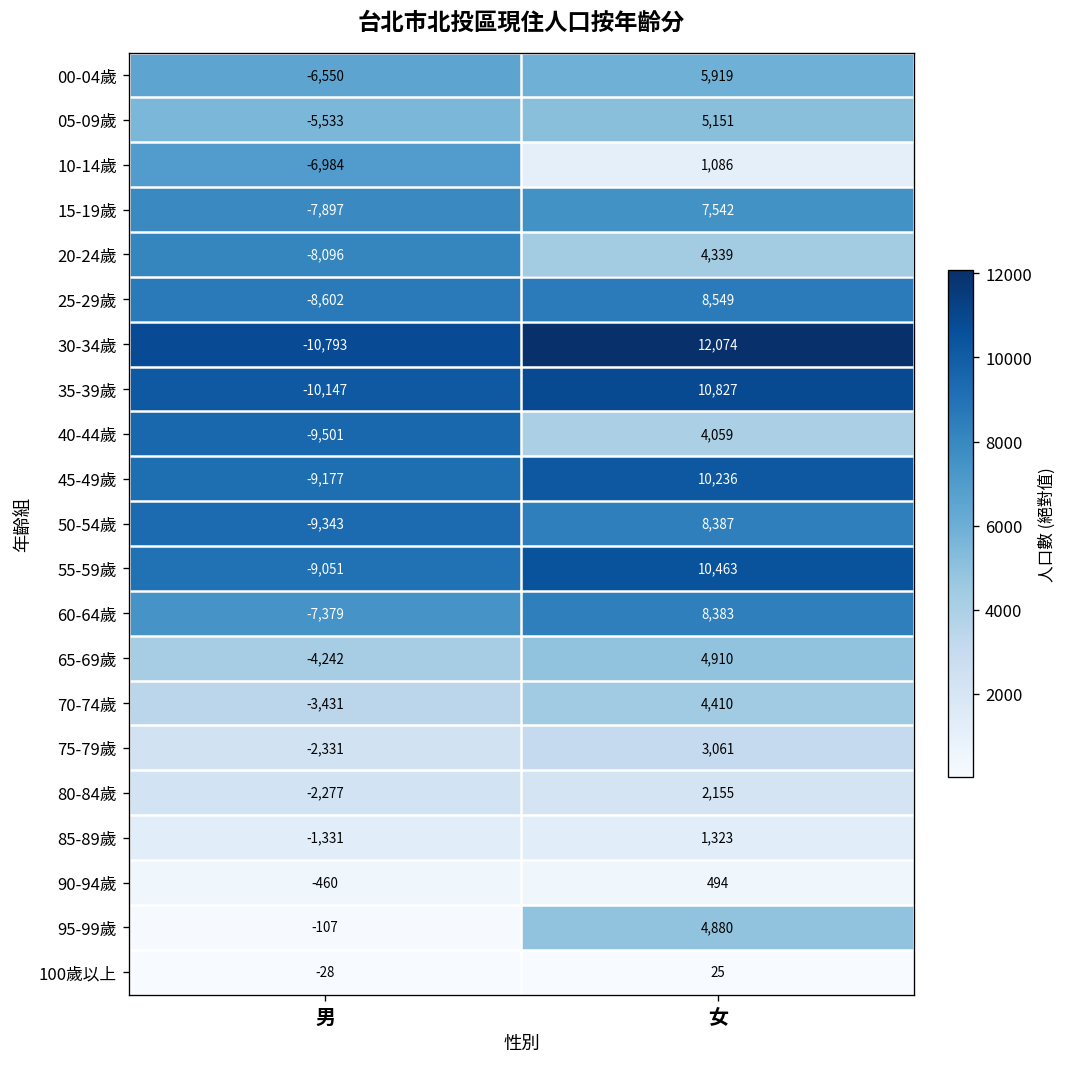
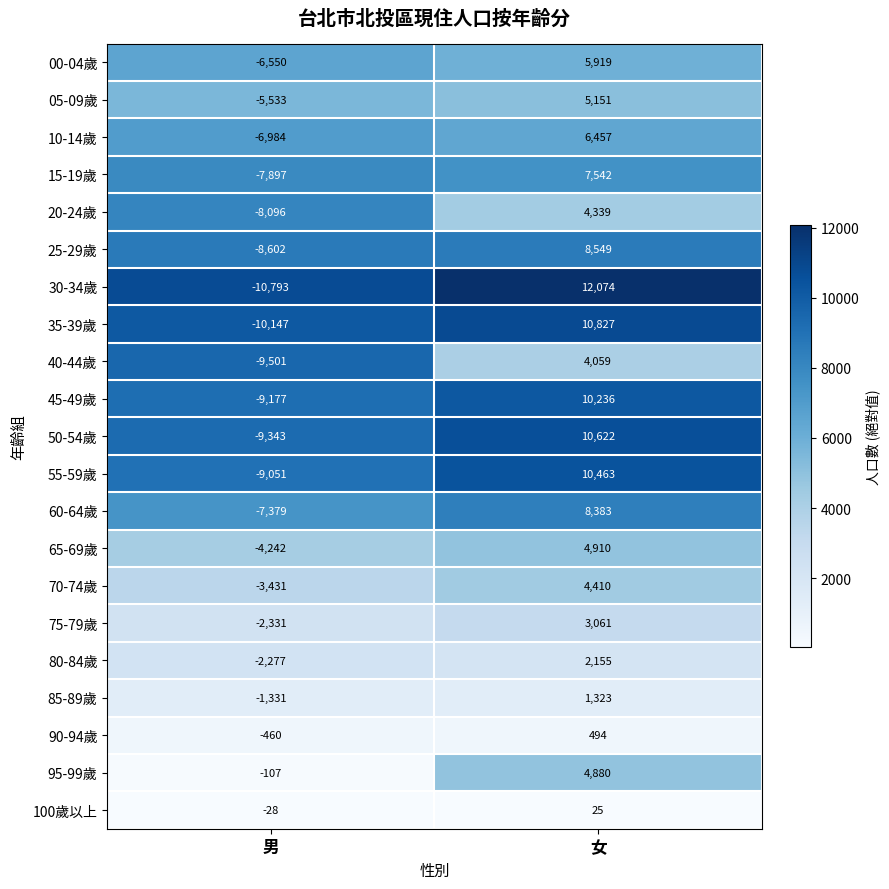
10-14歲, 女: 1,086 -> 6,457
50-54歲, 女: 8,387 -> 10,622
